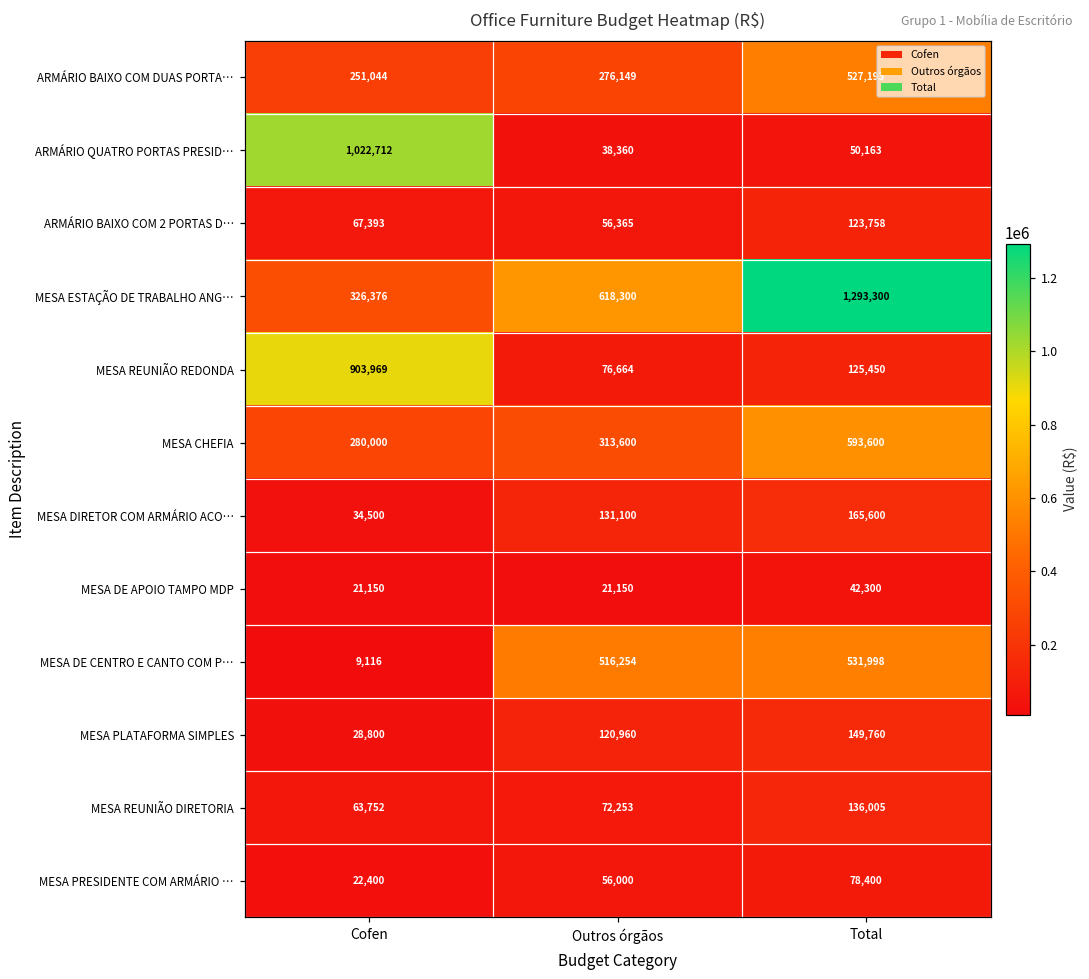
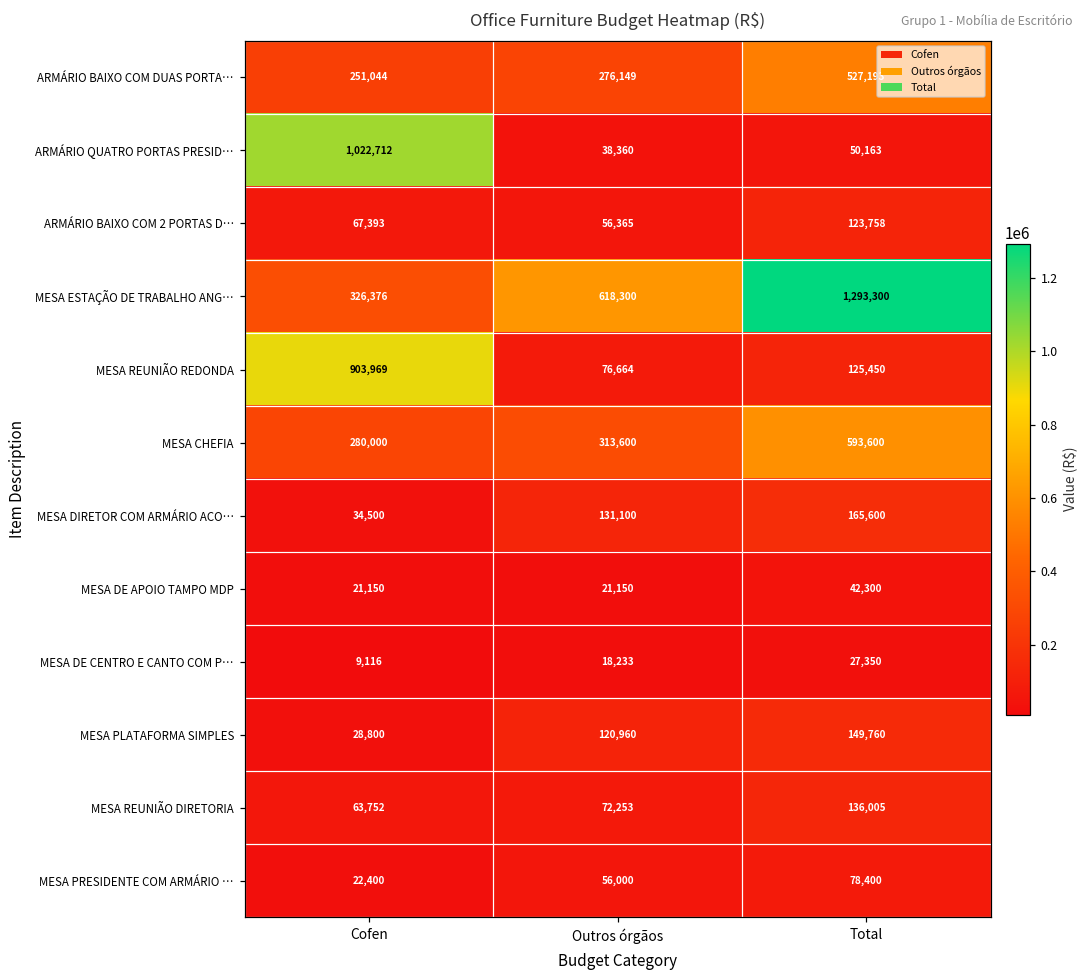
MESA DE CENTRO E CANTO COM P…, Outros órgãos: 516,254 -> 18,233
MESA DE CENTRO E CANTO COM P…, Total: 531,998 -> 27,350
